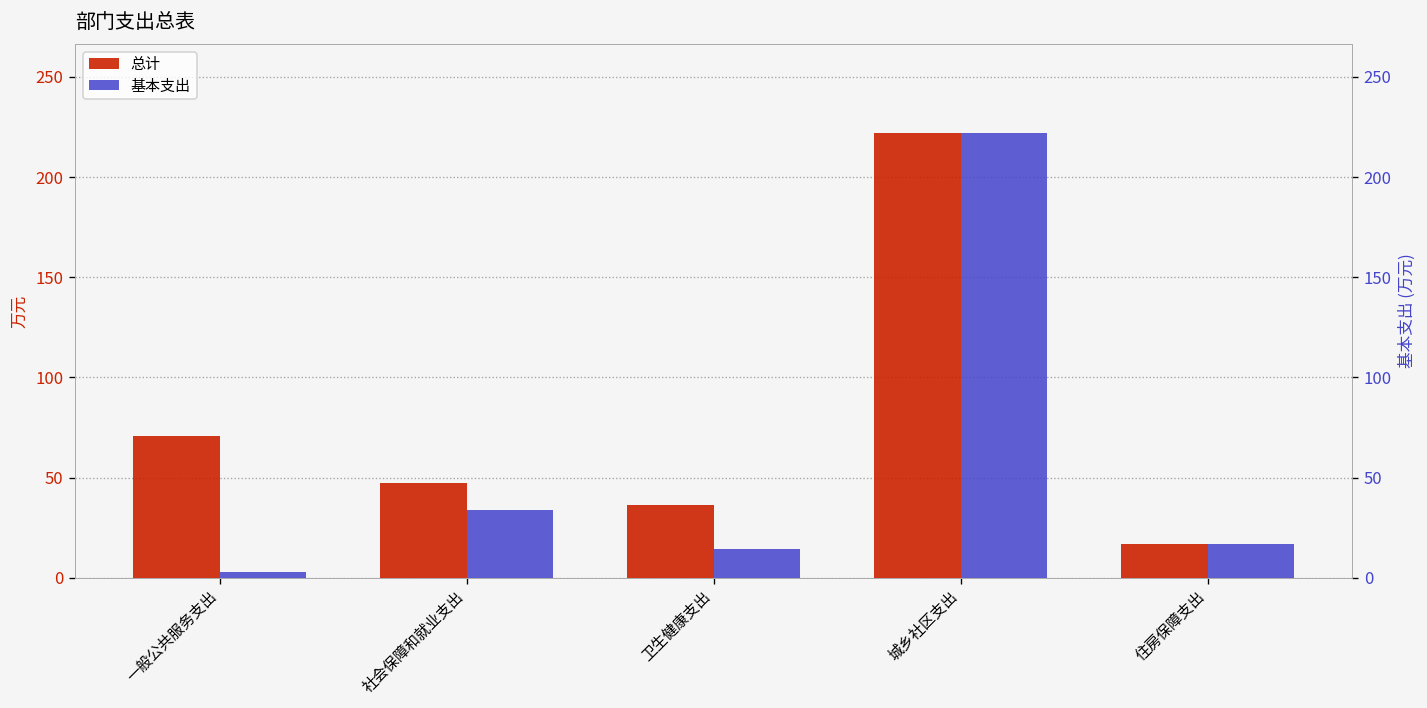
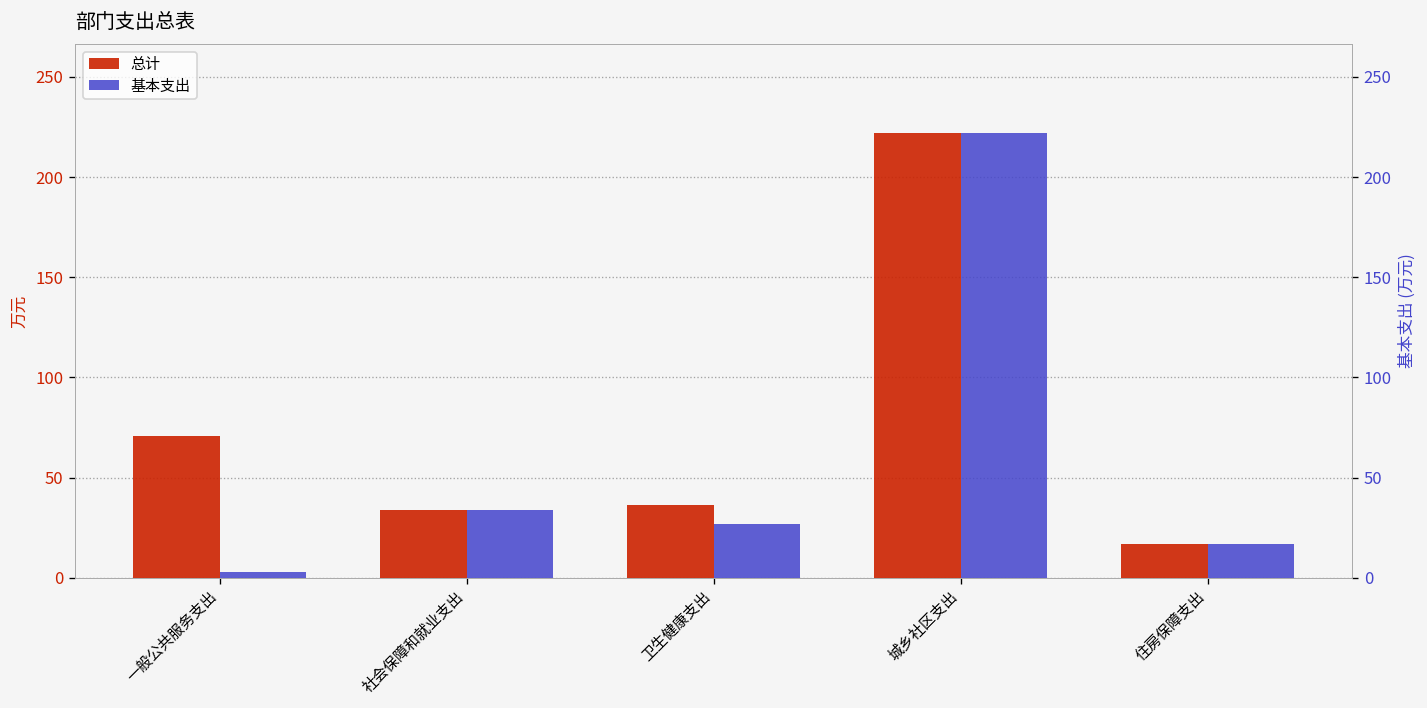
总计, 社会保障和就业支出: 47 -> 34
基本支出, 卫生健康支出: 14 -> 27
